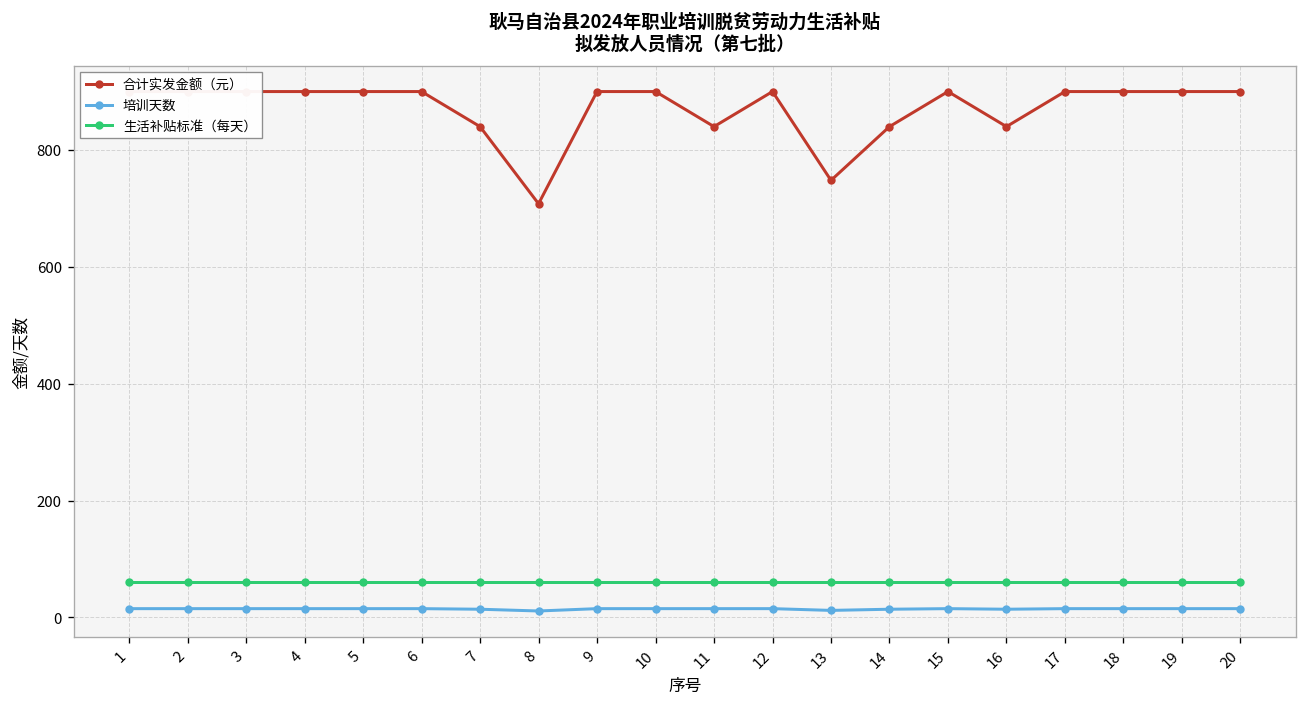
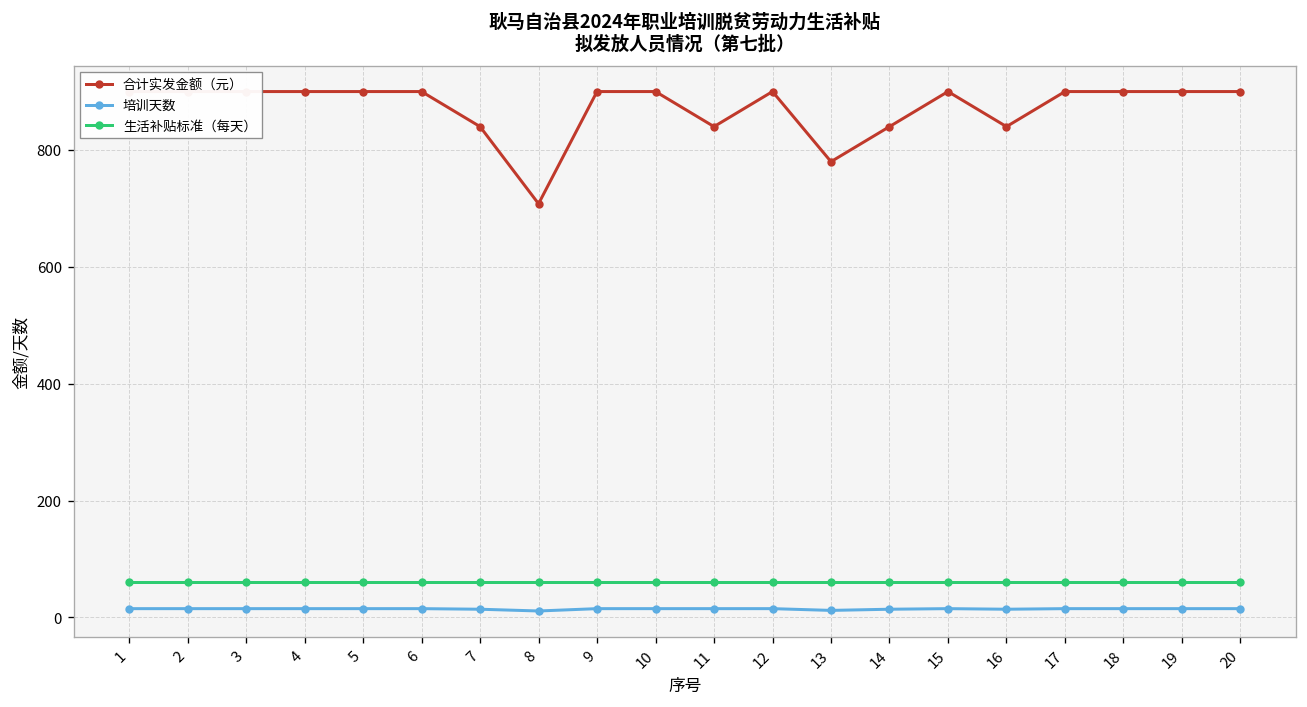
合计实发金额（元）, 13: 750 -> 780
